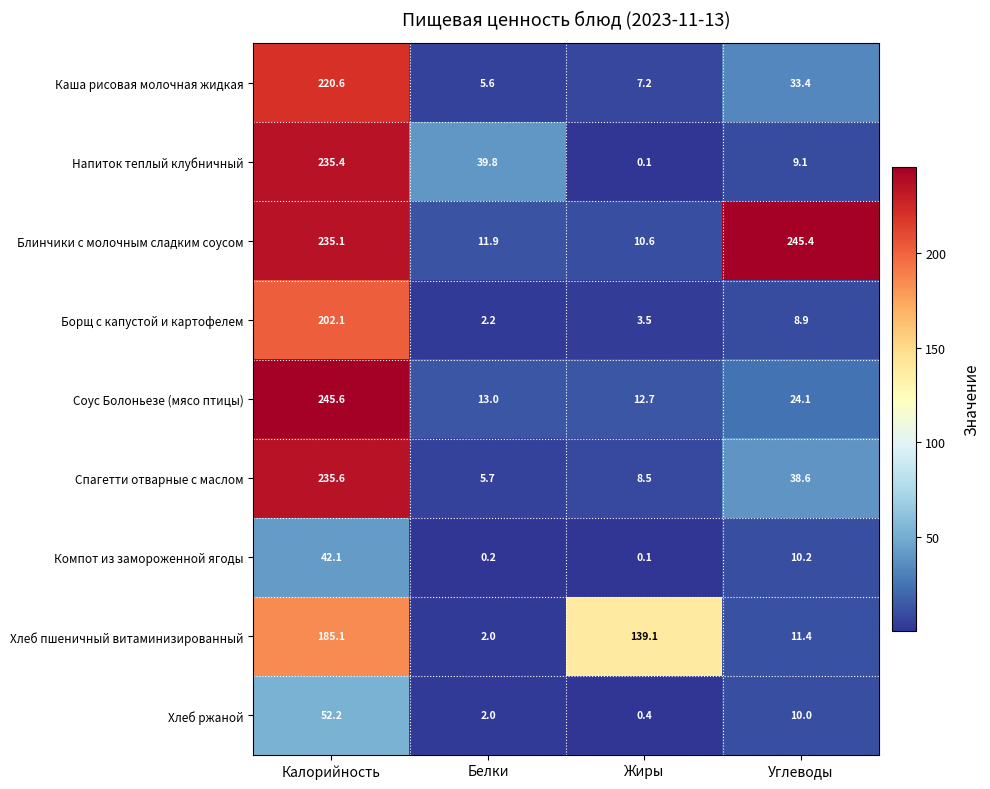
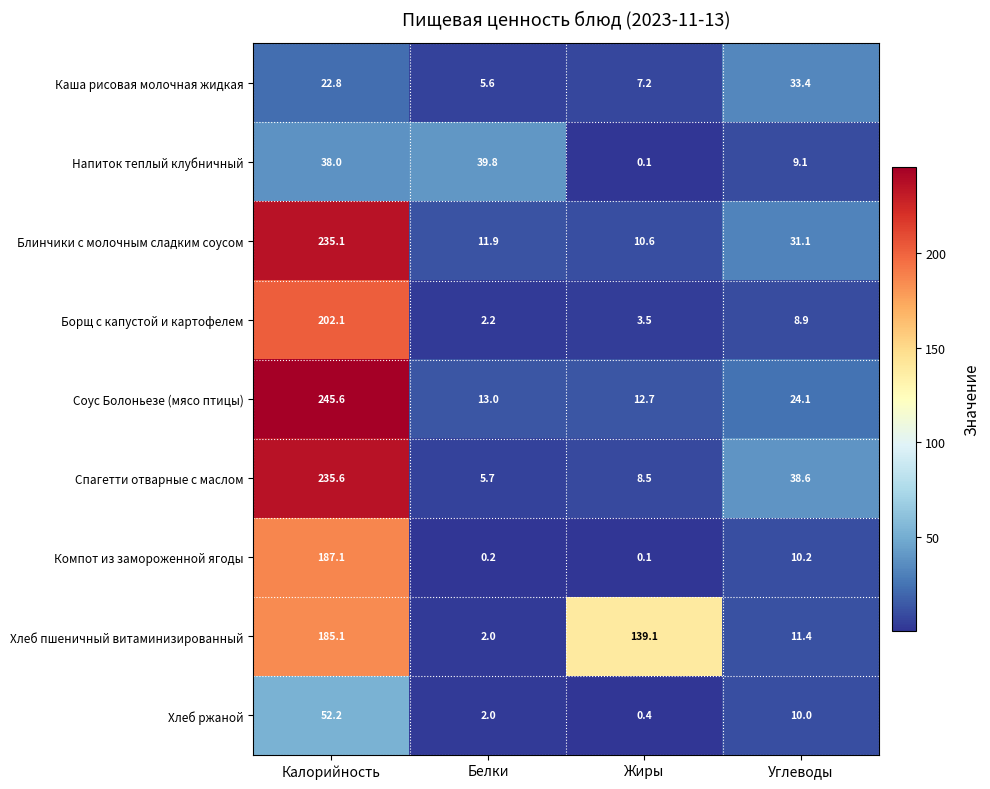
Каша рисовая молочная жидкая, Калорийность: 220.6 -> 22.8
Напиток теплый клубничный, Калорийность: 235.4 -> 38.0
Блинчики с молочным сладким соусом, Углеводы: 245.4 -> 31.1
Компот из замороженной ягоды, Калорийность: 42.1 -> 187.1
